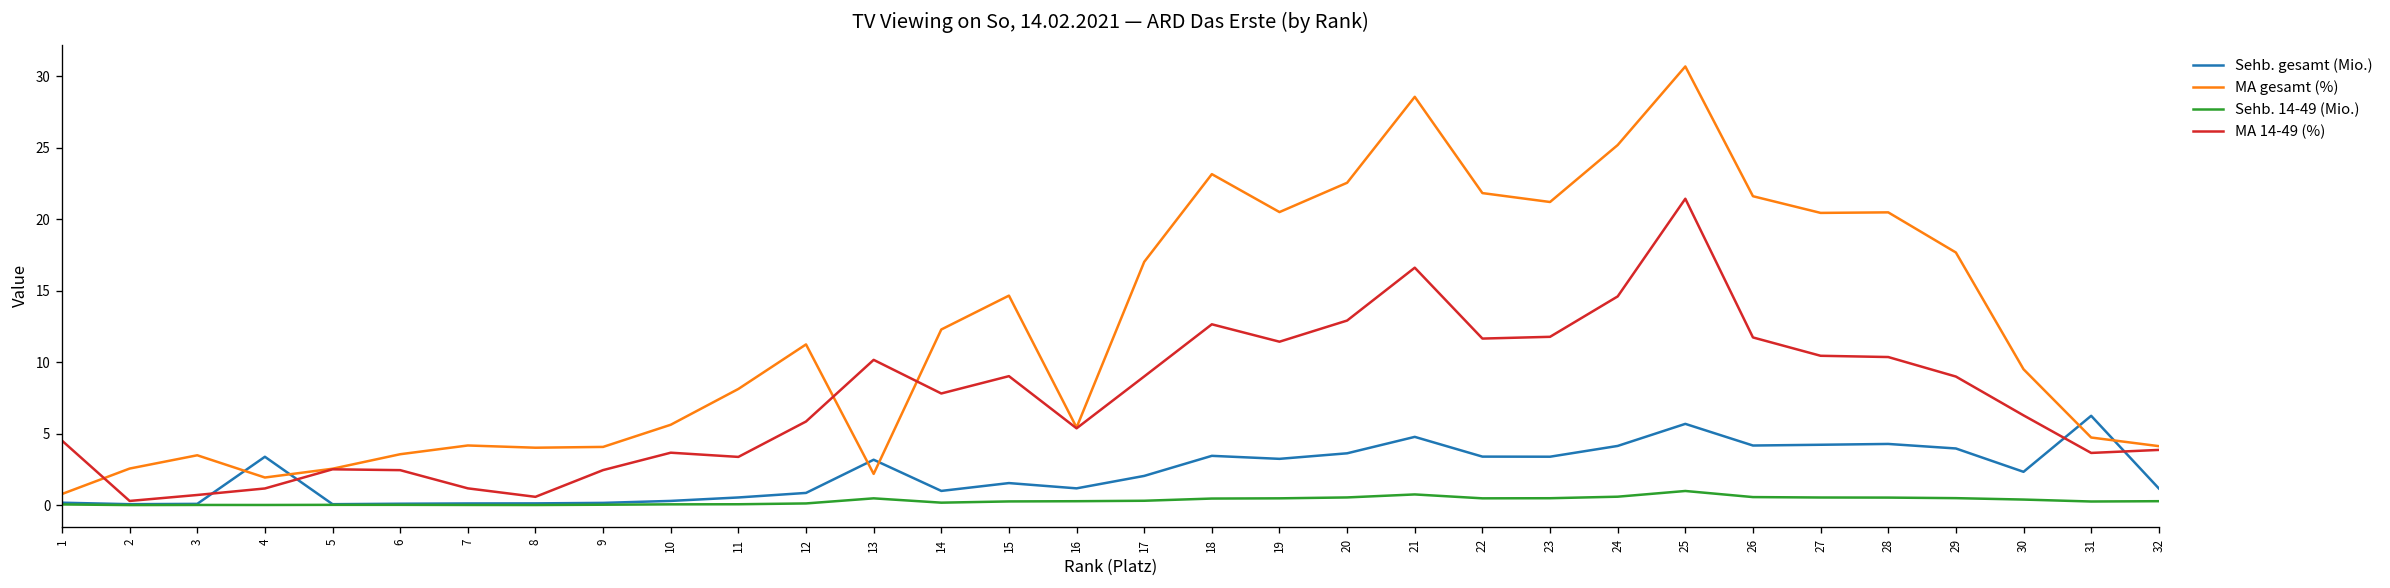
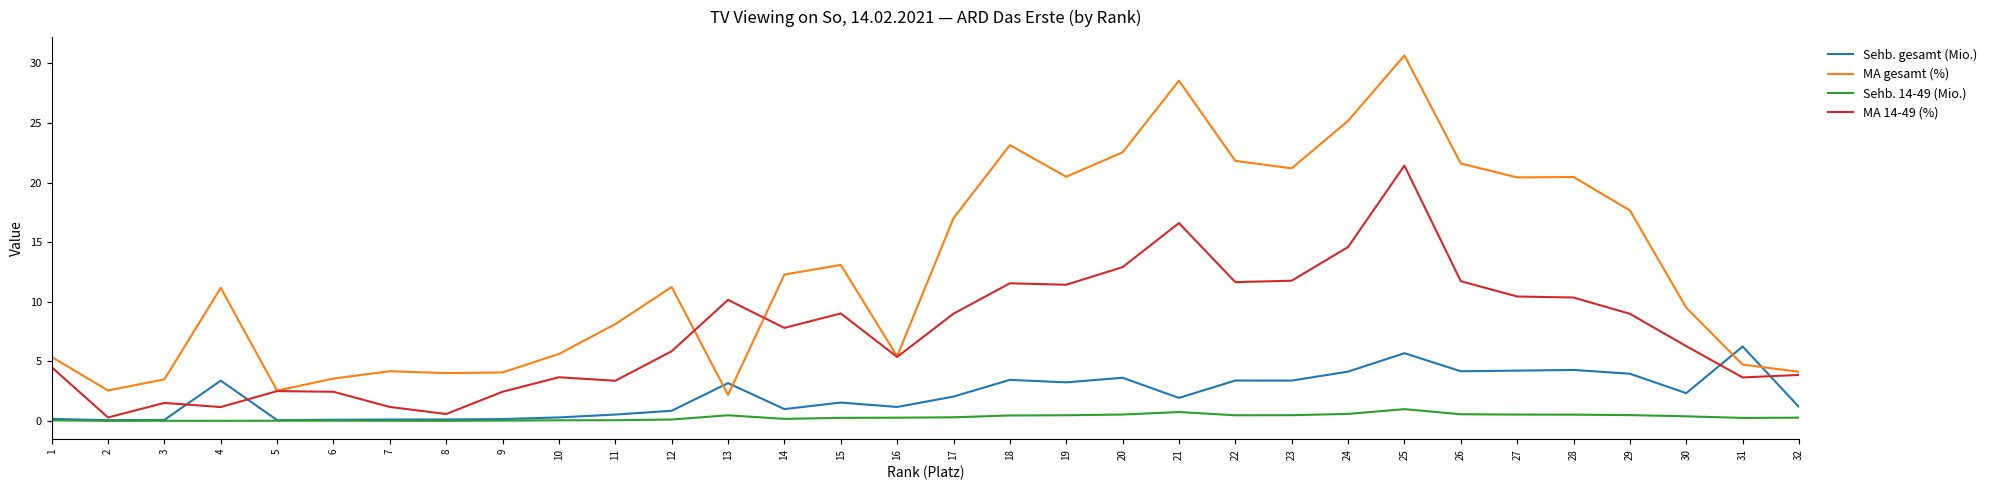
MA gesamt (%), 1: 0.8 -> 5.4
MA 14-49 (%), 3: 0.7 -> 1.5
MA gesamt (%), 4: 1.9 -> 11.2
MA gesamt (%), 15: 14.6 -> 13.1
MA 14-49 (%), 18: 12.6 -> 11.5
Sehb. gesamt (Mio.), 21: 4.8 -> 1.9
